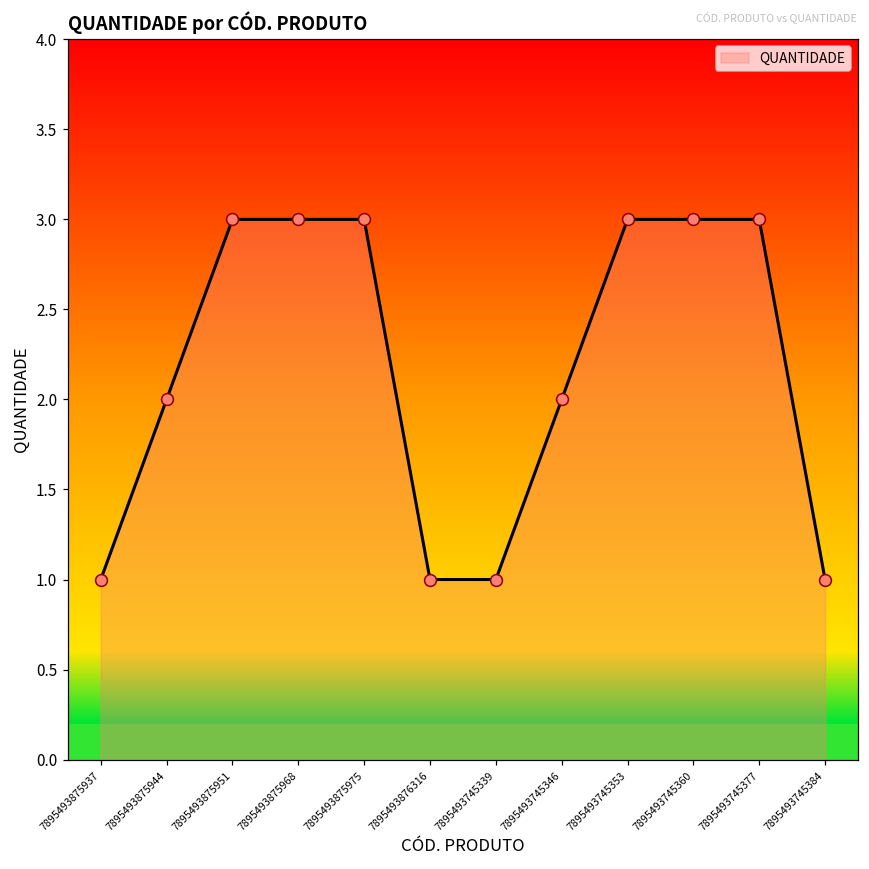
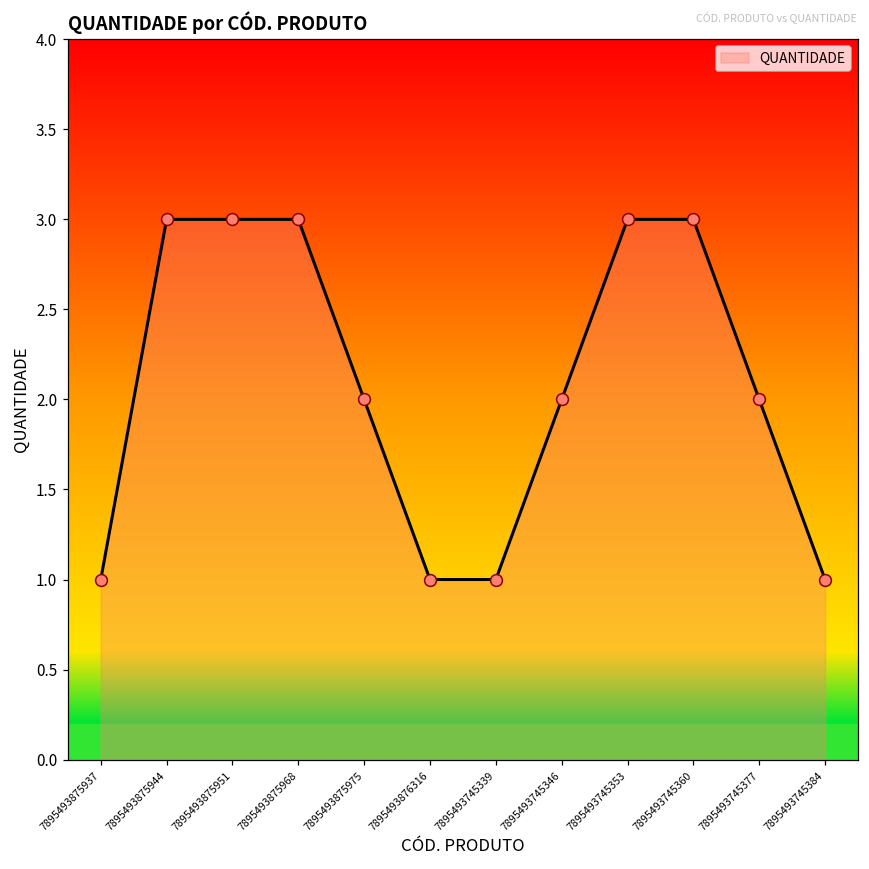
7895493875944: 2 -> 3
7895493875975: 3 -> 2
7895493745377: 3 -> 2
